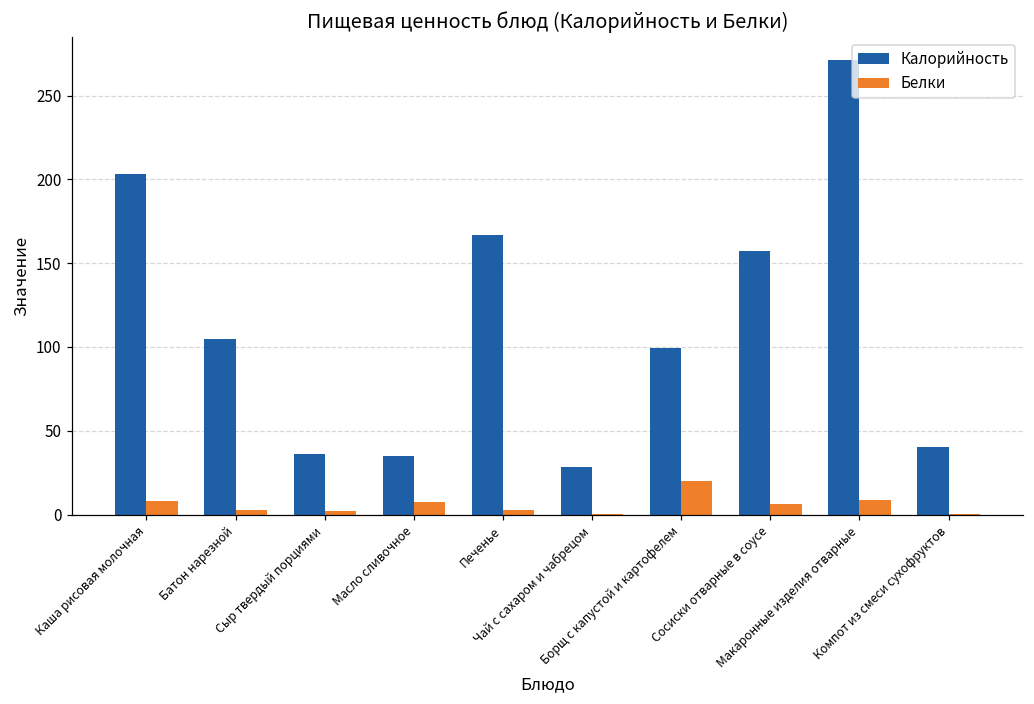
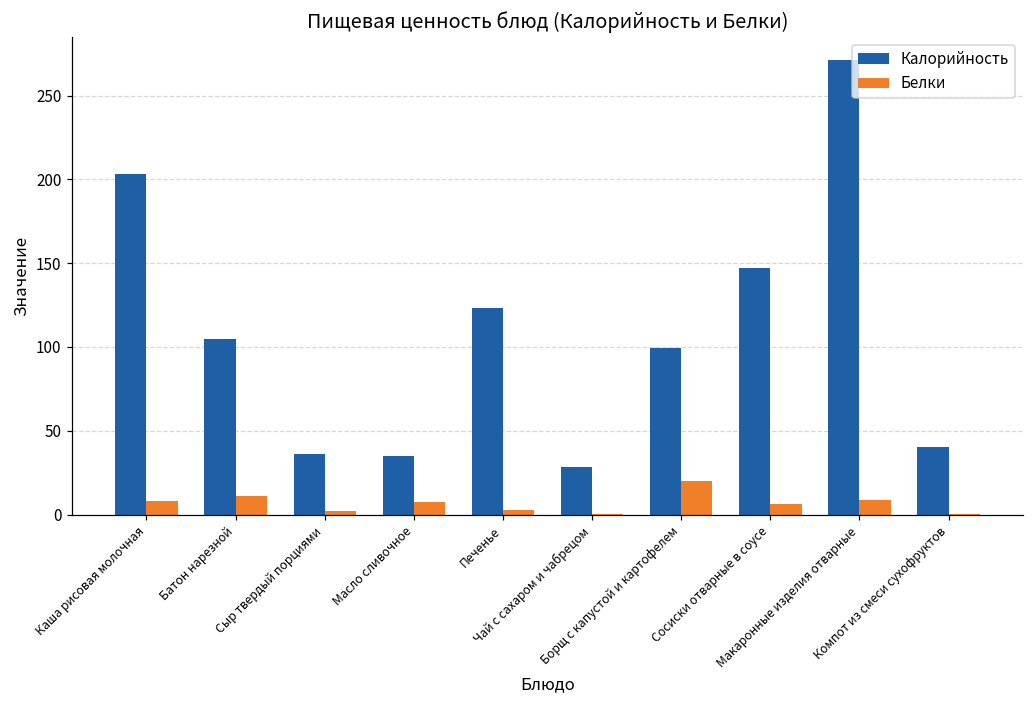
Белки, Батон нарезной: 3 -> 11
Калорийность, Печенье: 167 -> 124
Калорийность, Сосиски отварные в соусе: 157 -> 147
